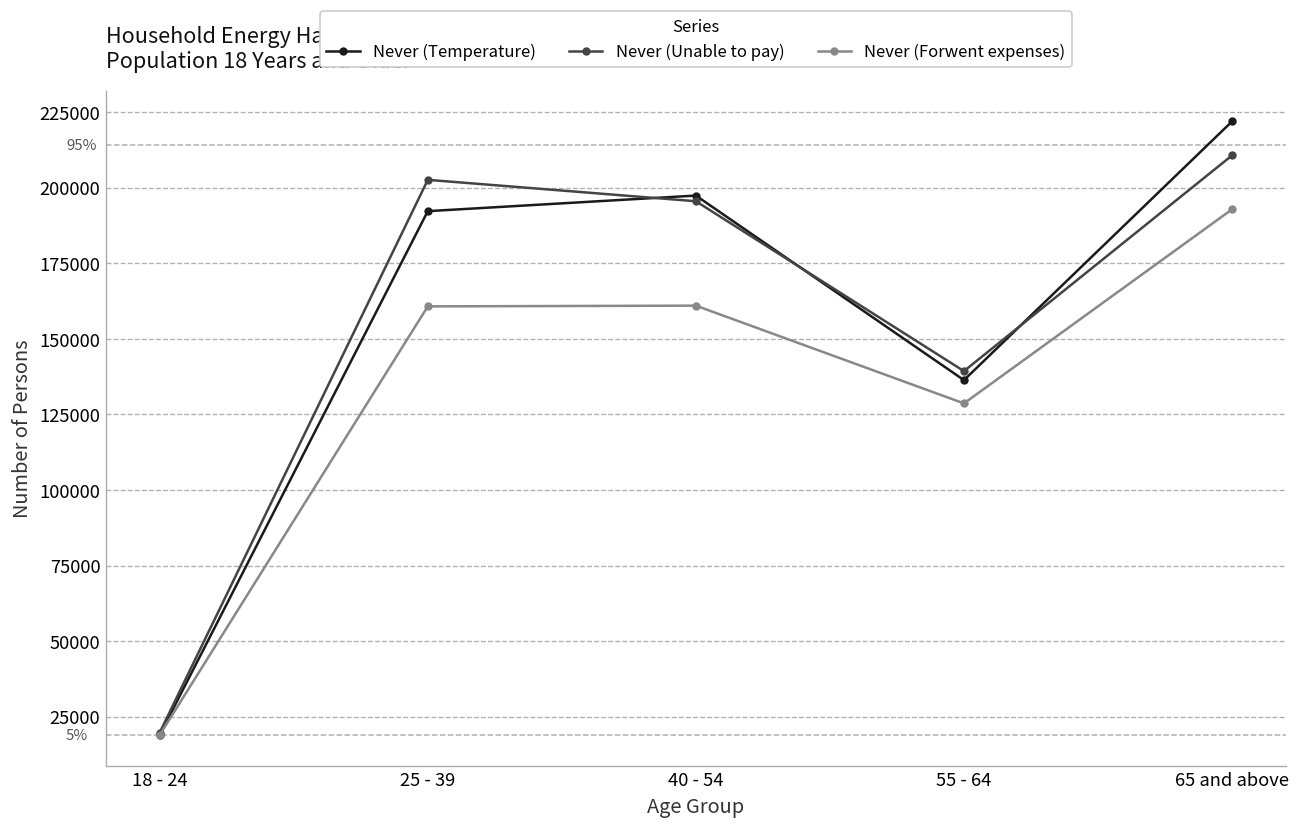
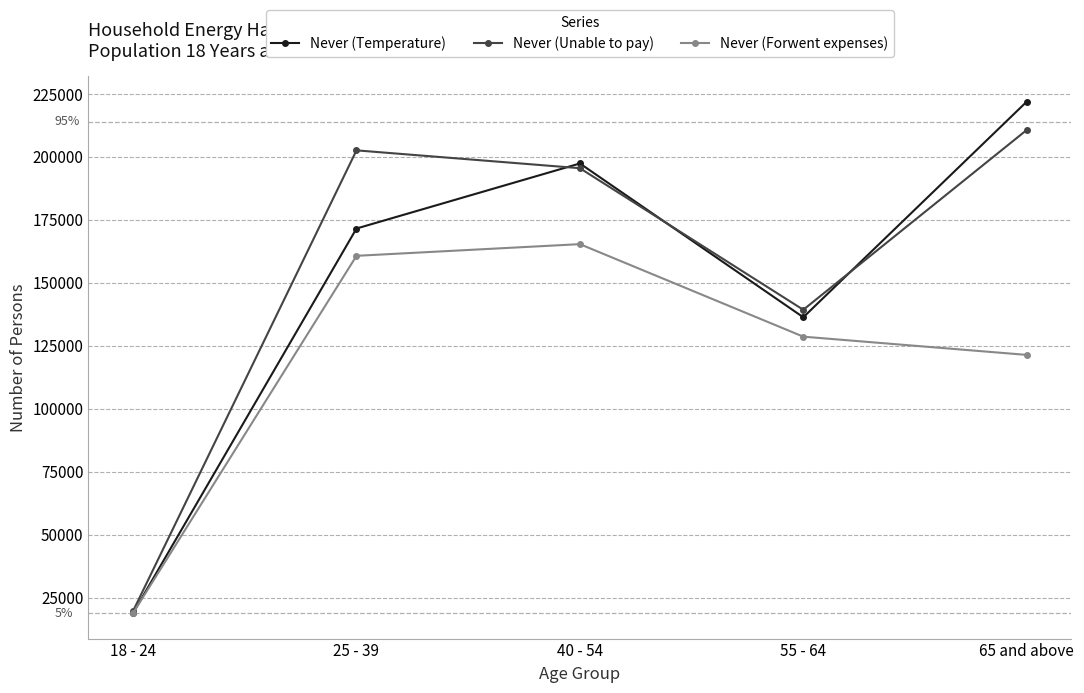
Never (Temperature), 25 - 39: 192000 -> 172000
Never (Forwent expenses), 40 - 54: 161000 -> 165000
Never (Forwent expenses), 65 and above: 193000 -> 121000
